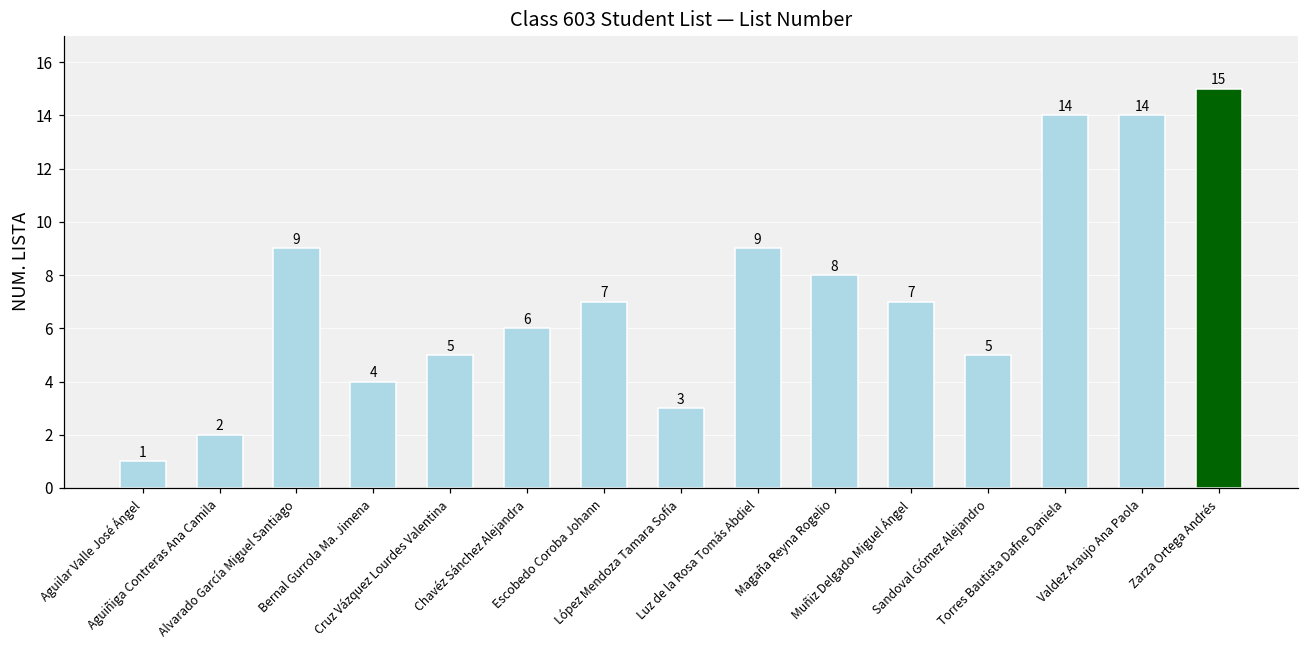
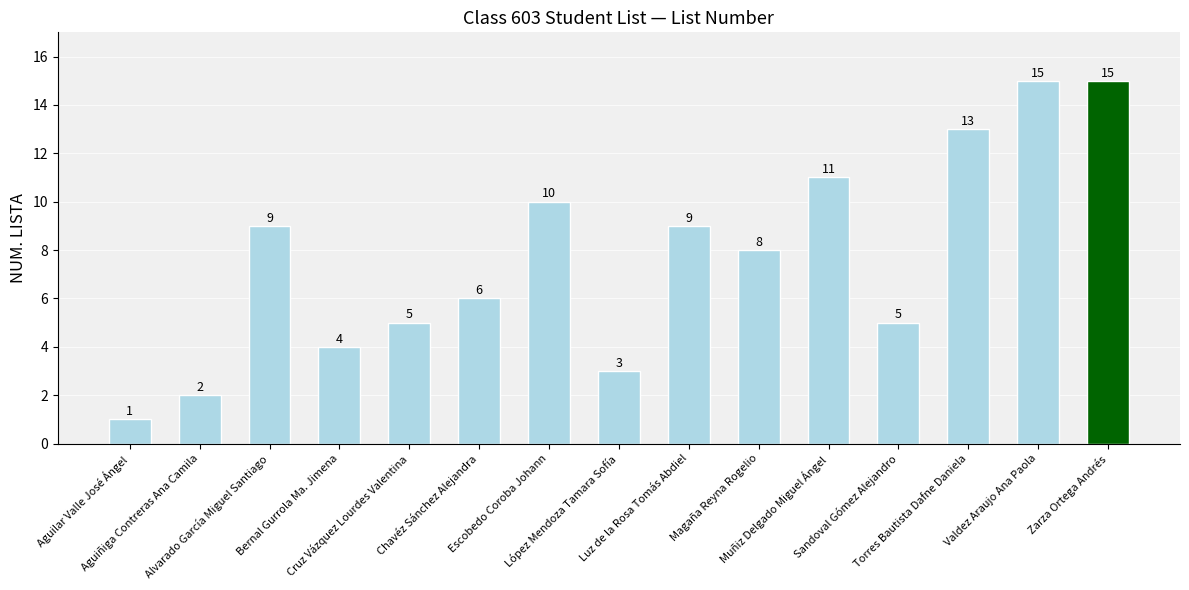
Escobedo Coroba Johann: 7 -> 10
Muñiz Delgado Miguel Ángel: 7 -> 11
Torres Bautista Dafne Daniela: 14 -> 13
Valdez Araujo Ana Paola: 14 -> 15
